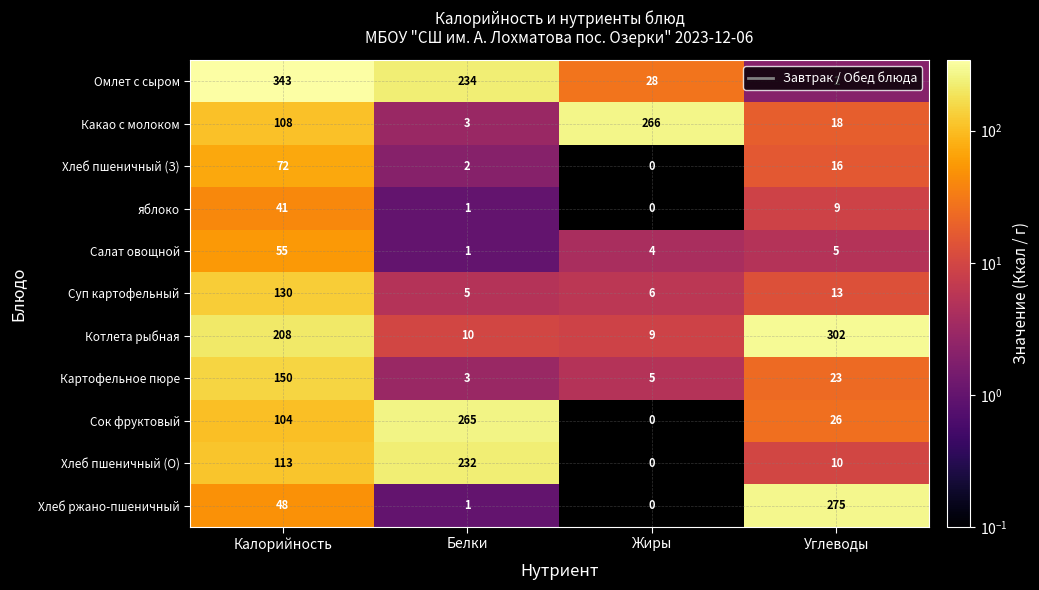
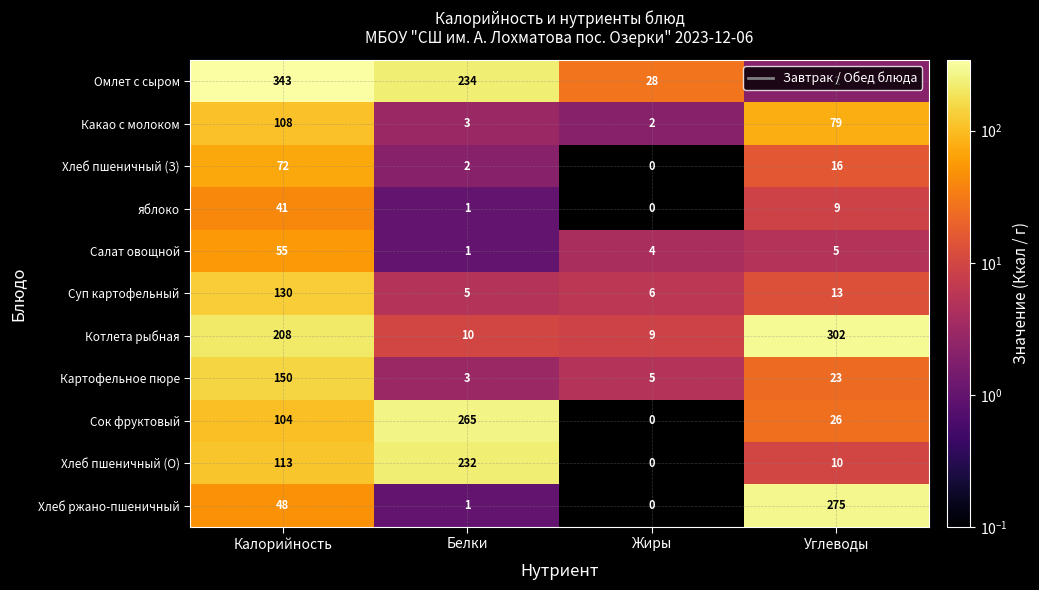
Какао с молоком, Жиры: 266 -> 2
Какао с молоком, Углеводы: 18 -> 79
